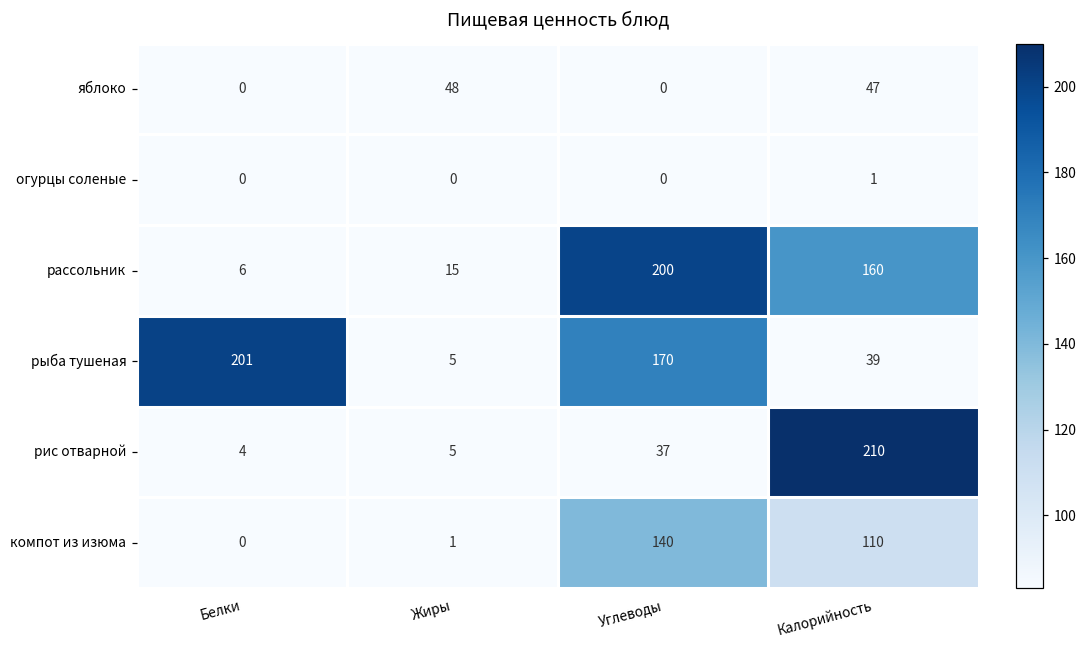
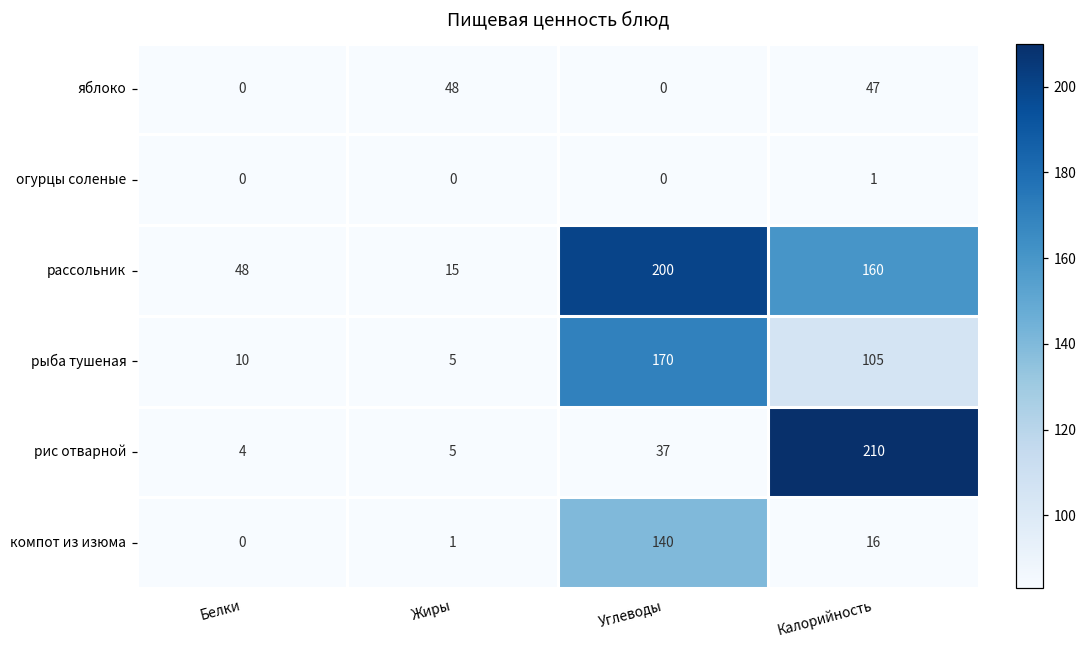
рассольник, Белки: 6 -> 48
рыба тушеная, Белки: 201 -> 10
рыба тушеная, Калорийность: 39 -> 105
компот из изюма, Калорийность: 110 -> 16
